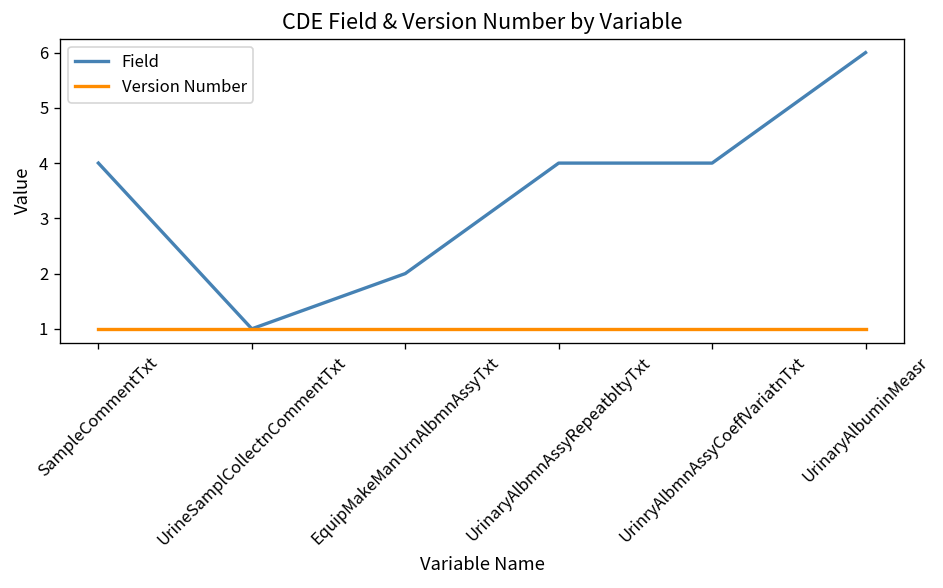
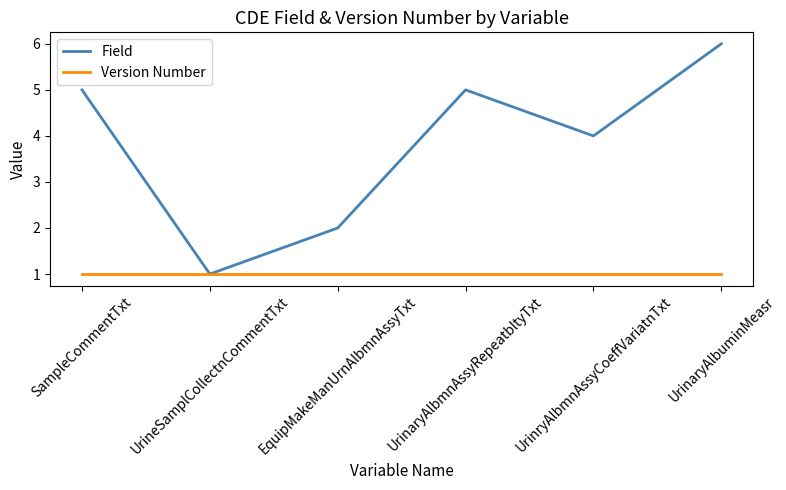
Field, SampleCommentTxt: 4 -> 5
Field, UrinaryAlbmnAssyRepeatbltyTxt: 4 -> 5
